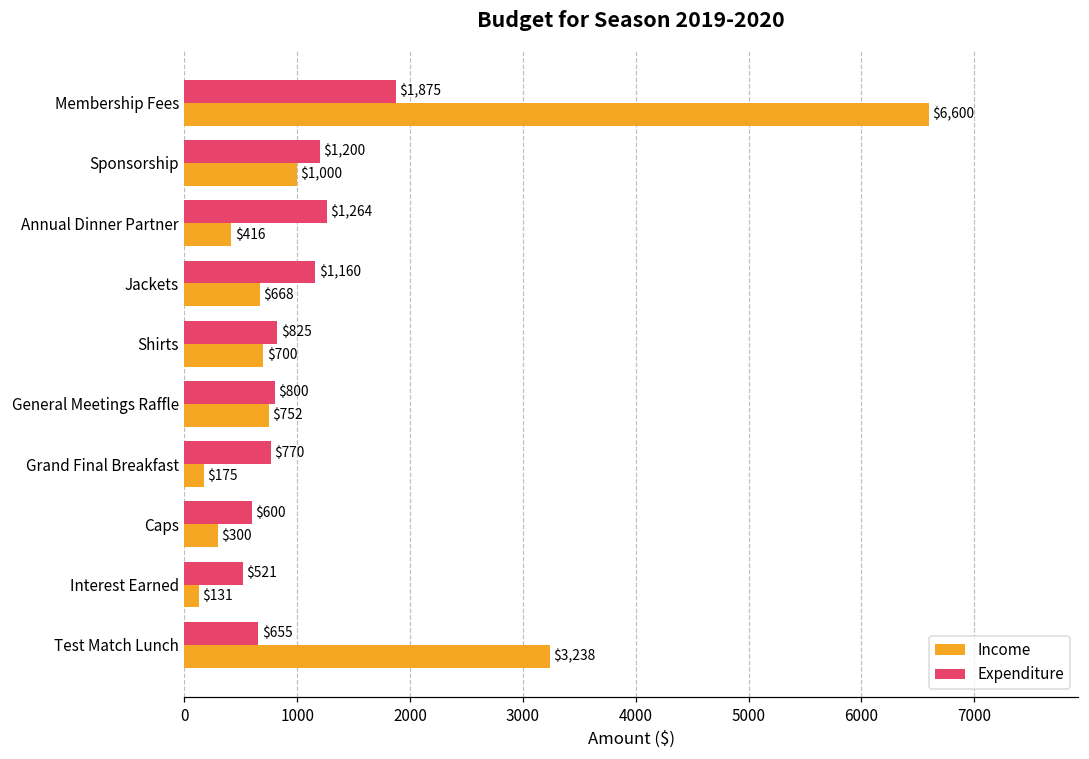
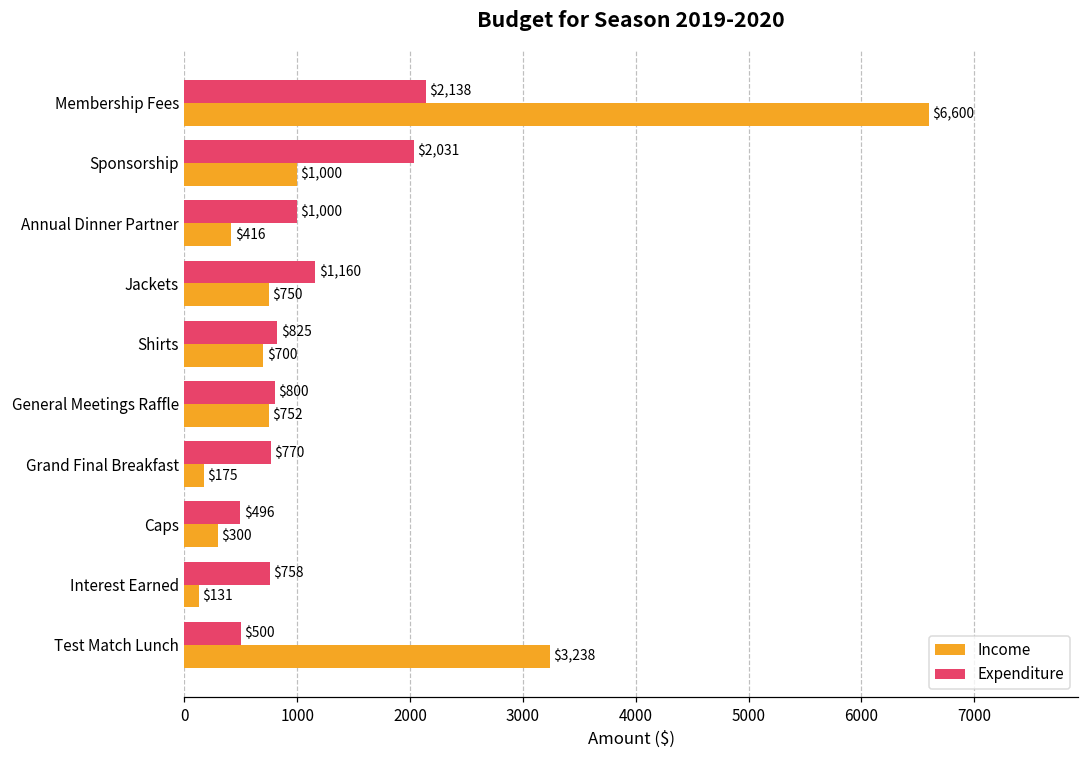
Expenditure, Membership Fees: $1,875 -> $2,138
Expenditure, Sponsorship: $1,200 -> $2,031
Expenditure, Annual Dinner Partner: $1,264 -> $1,000
Income, Jackets: $668 -> $750
Expenditure, Caps: $600 -> $496
Expenditure, Interest Earned: $521 -> $758
Expenditure, Test Match Lunch: $655 -> $500
